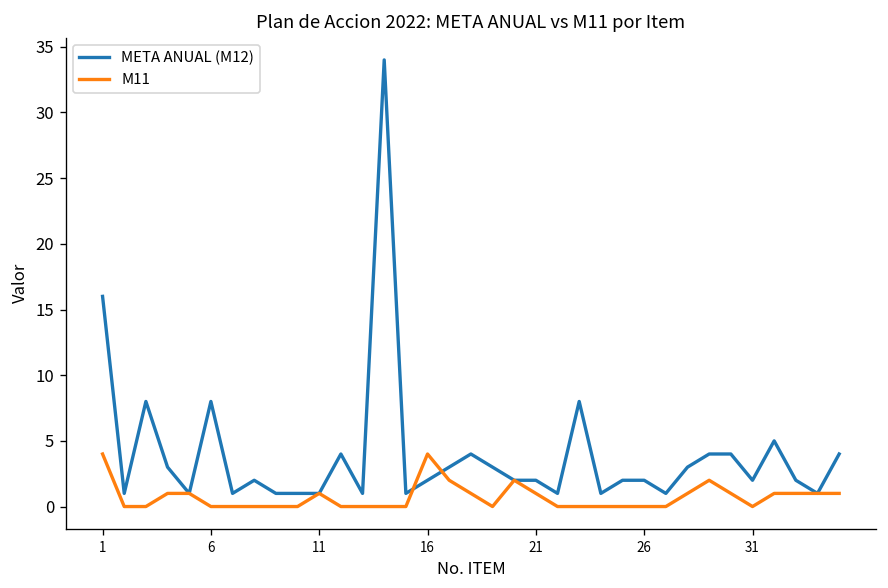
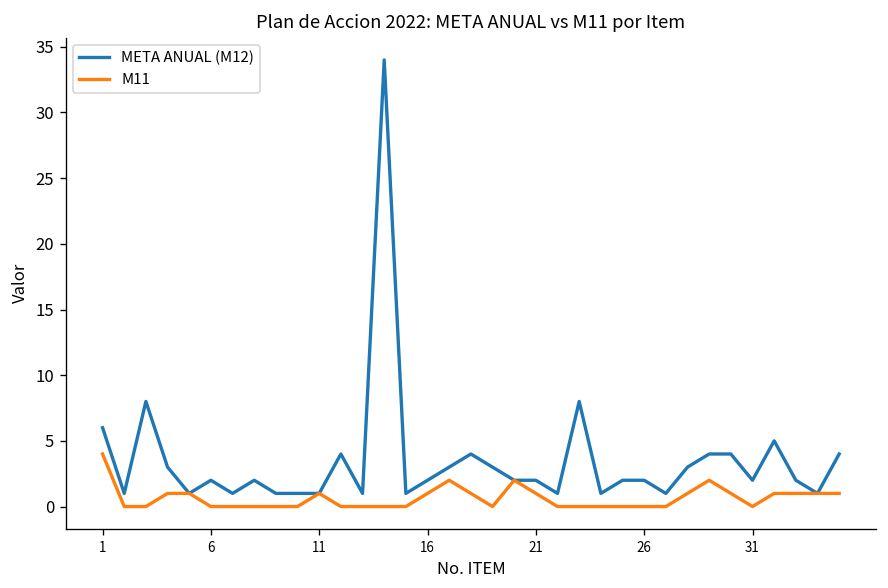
META ANUAL (M12), 1: 16 -> 6
META ANUAL (M12), 6: 8 -> 2
M11, 16: 4 -> 1
